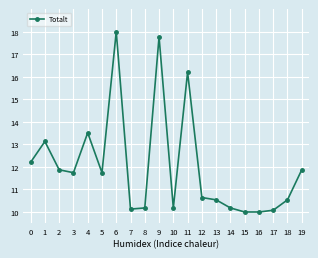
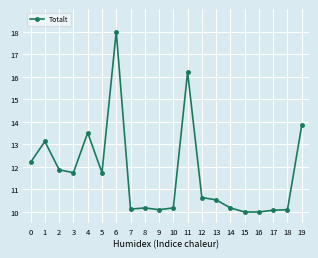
9: 17.8 -> 10.1
18: 10.5 -> 10.1
19: 11.9 -> 13.8
